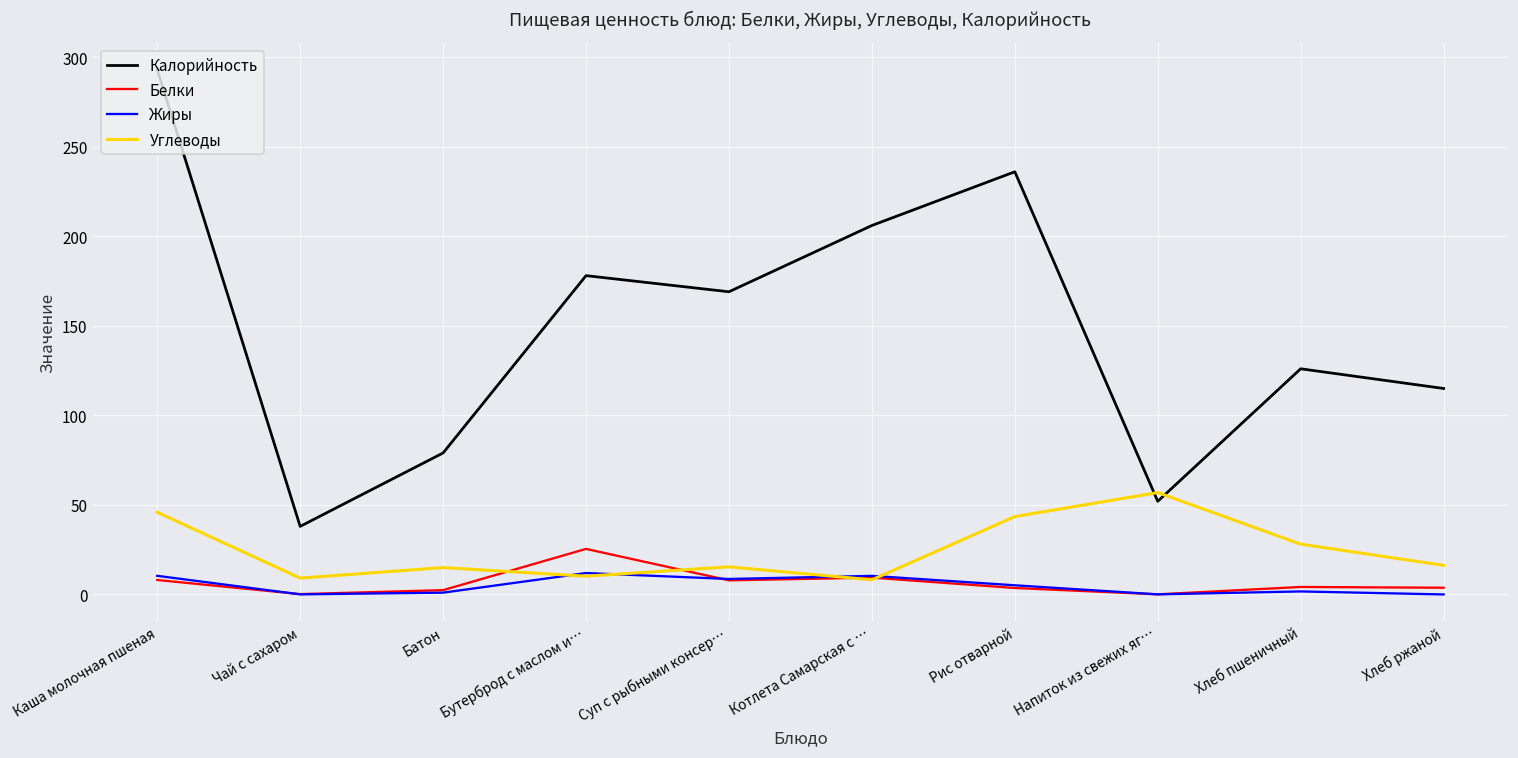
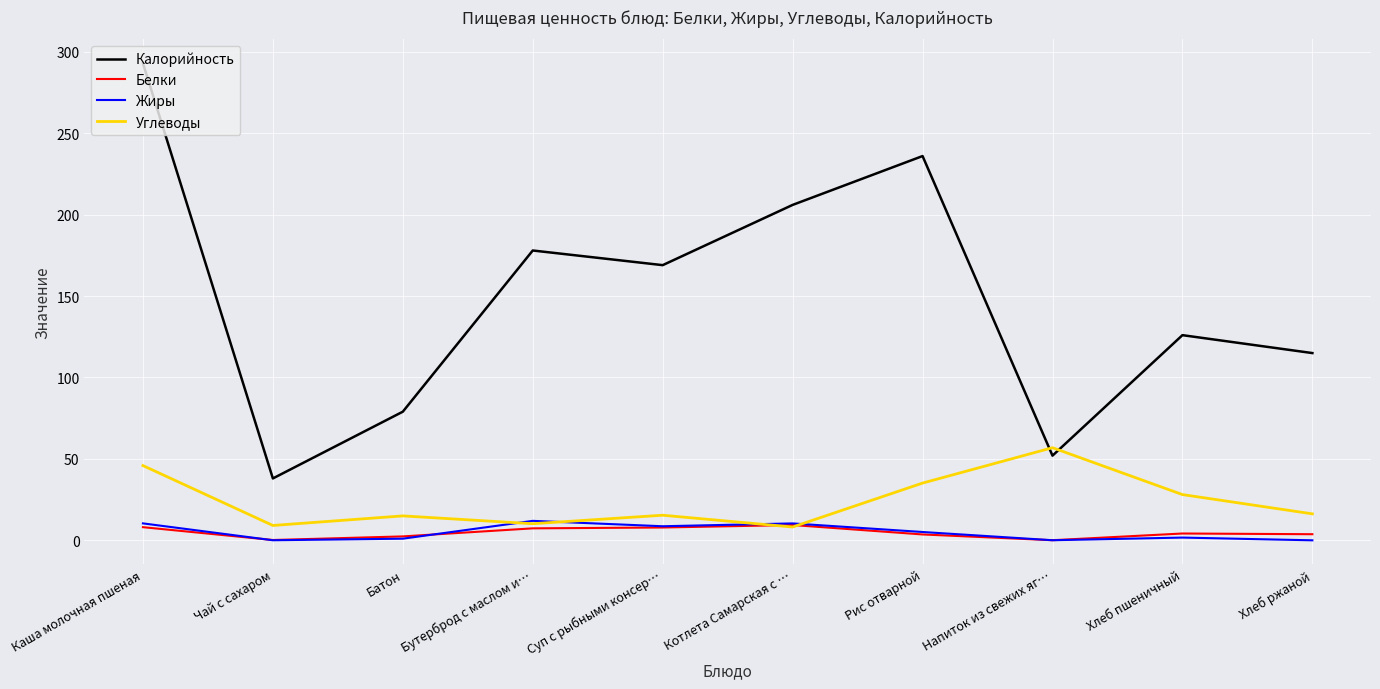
Белки, Бутерброд с маслом и…: 25 -> 7
Углеводы, Рис отварной: 43 -> 35
